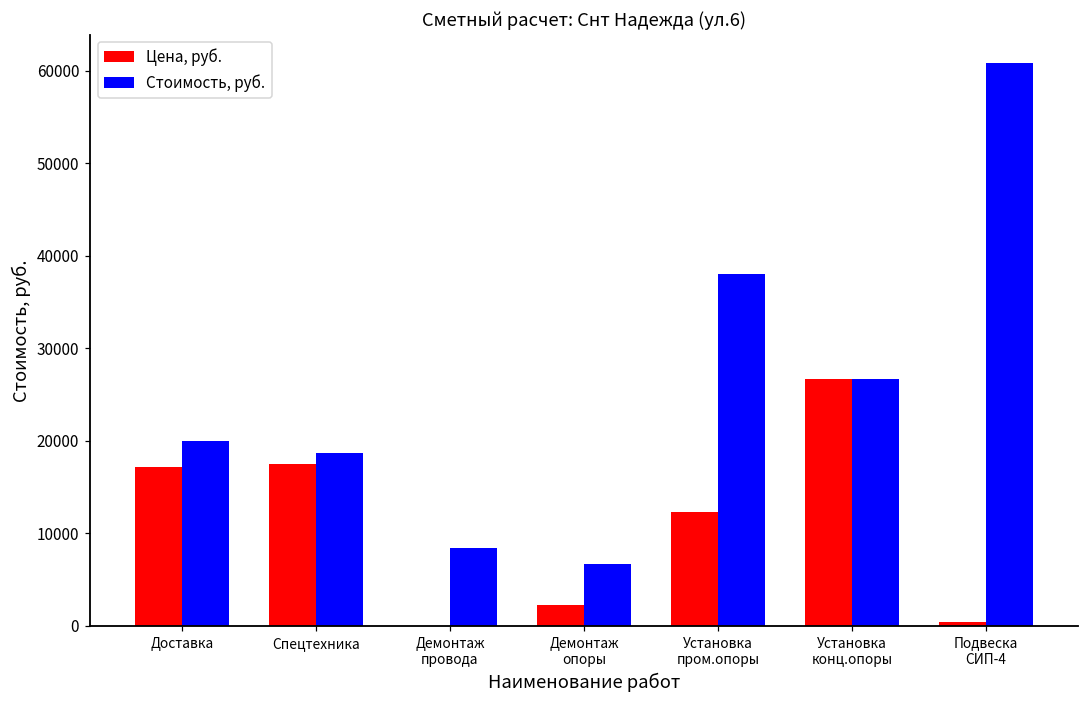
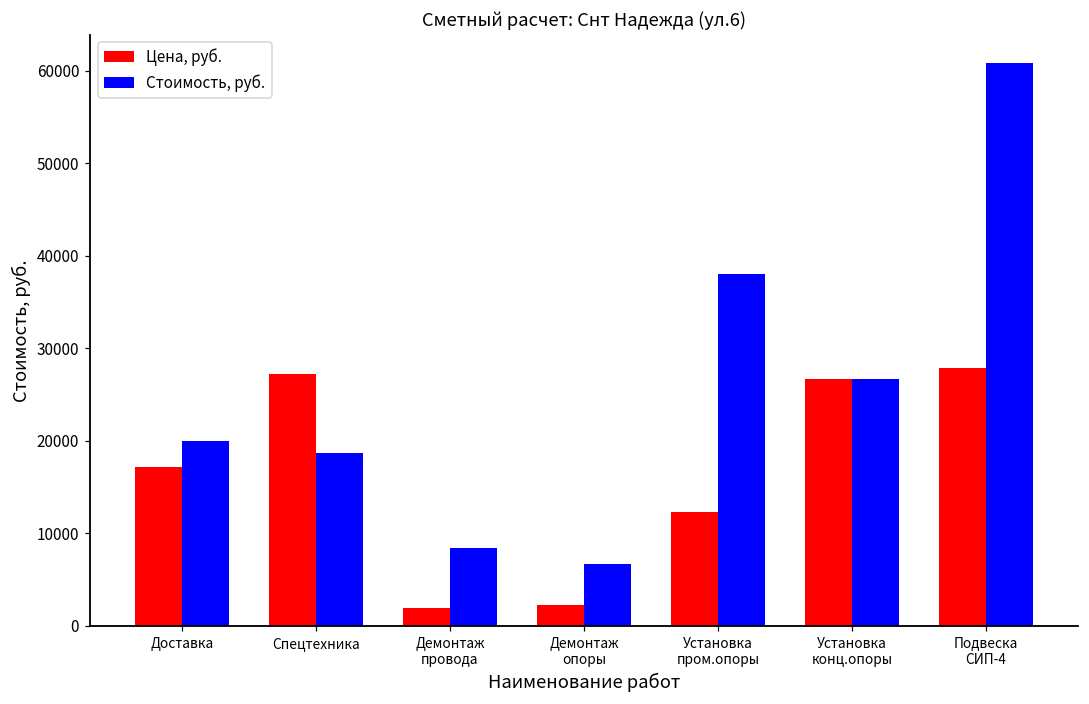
Цена, руб., Спецтехника: 18000 -> 27000
Цена, руб., Демонтаж провода: 0 -> 2000
Цена, руб., Подвеска СИП-4: 0 -> 28000
